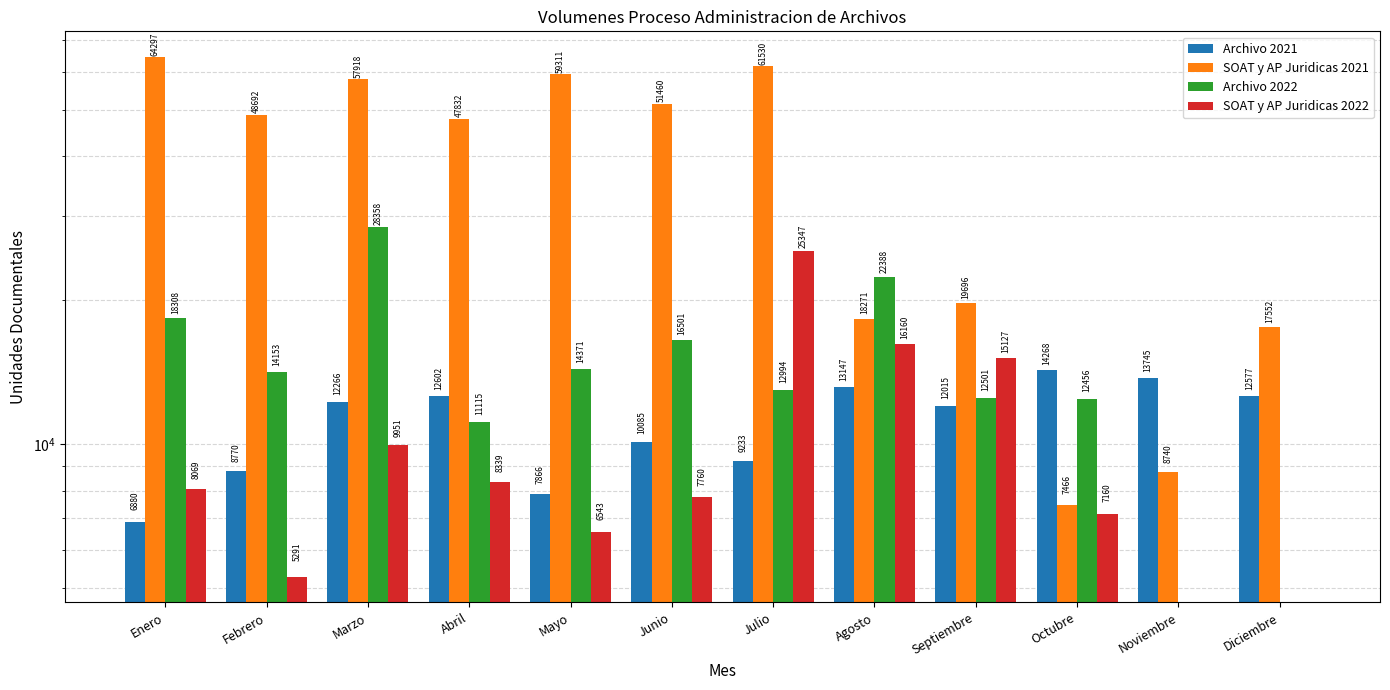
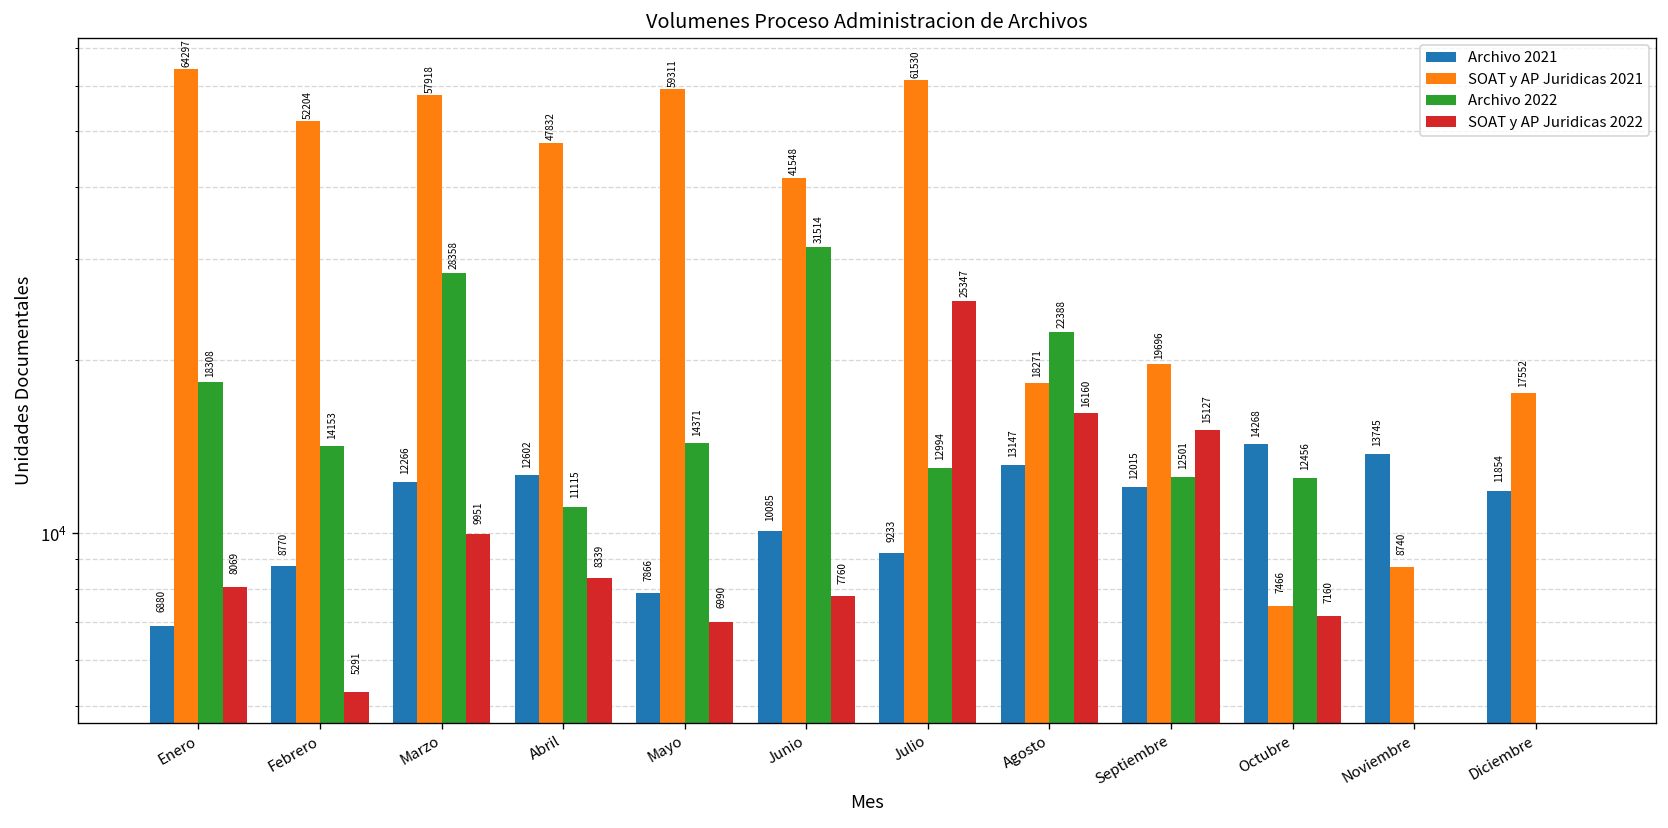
SOAT y AP Juridicas 2021, Febrero: 48692 -> 52204
SOAT y AP Juridicas 2022, Mayo: 6543 -> 6990
SOAT y AP Juridicas 2021, Junio: 51460 -> 41548
Archivo 2022, Junio: 16501 -> 31514
Archivo 2021, Diciembre: 12577 -> 11854
